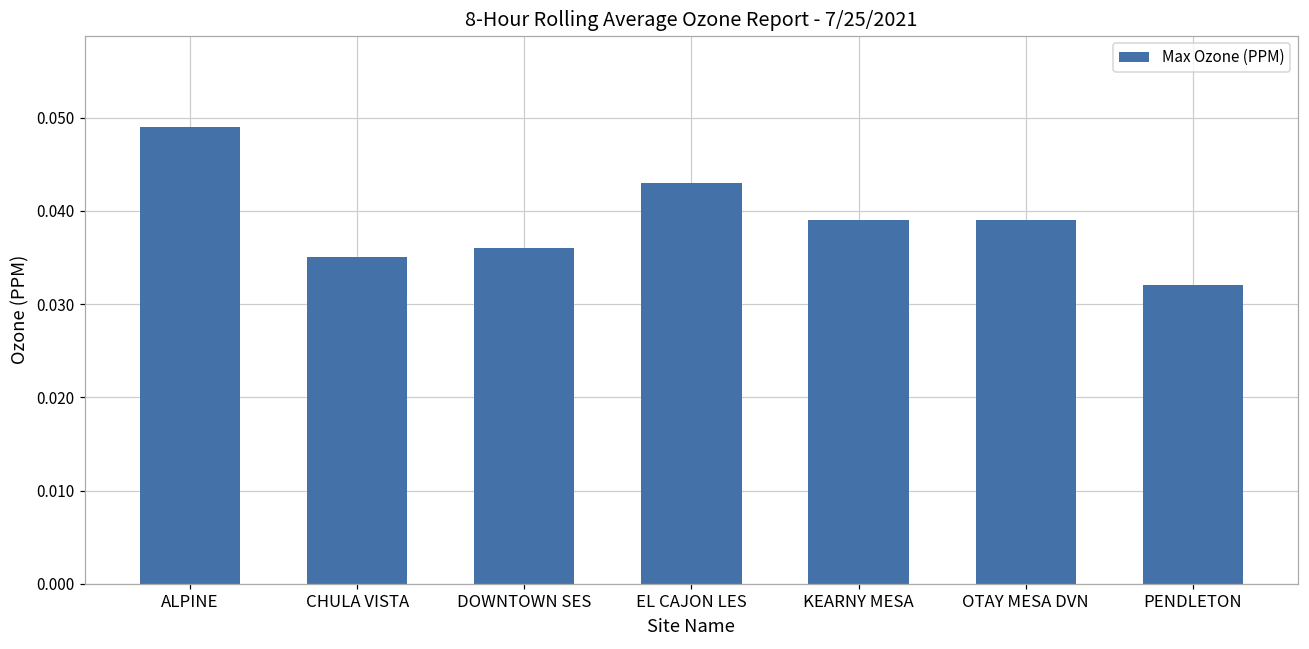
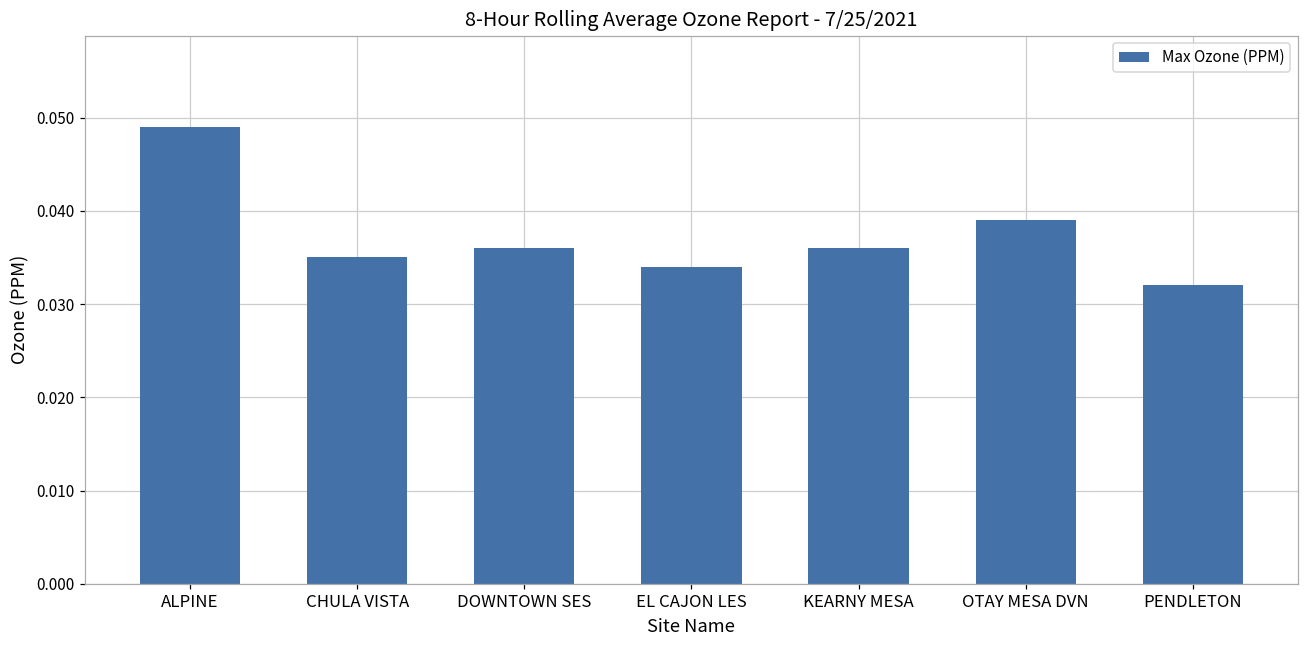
EL CAJON LES: 0.043 -> 0.034
KEARNY MESA: 0.039 -> 0.036
